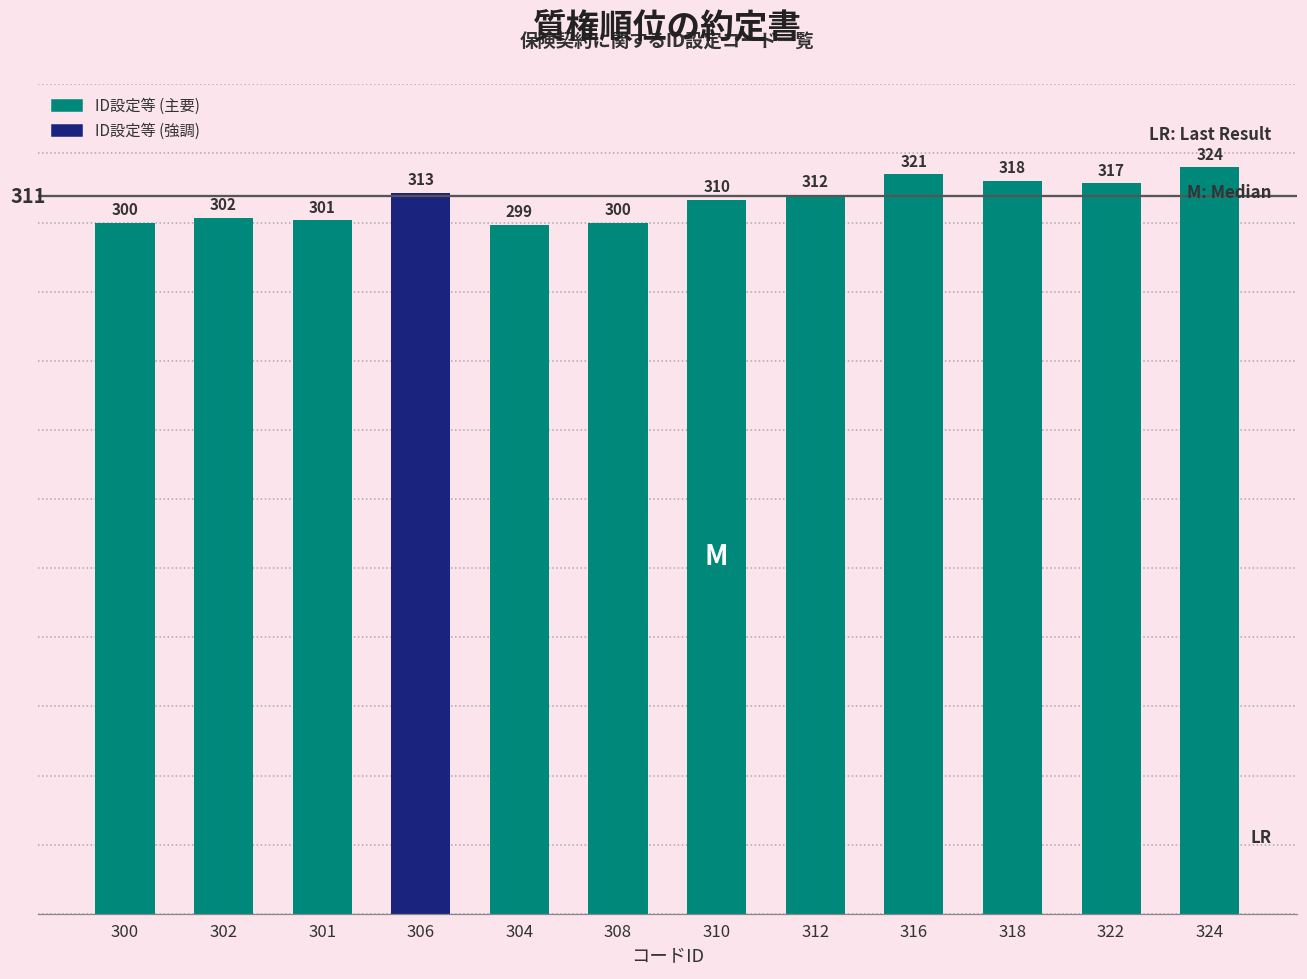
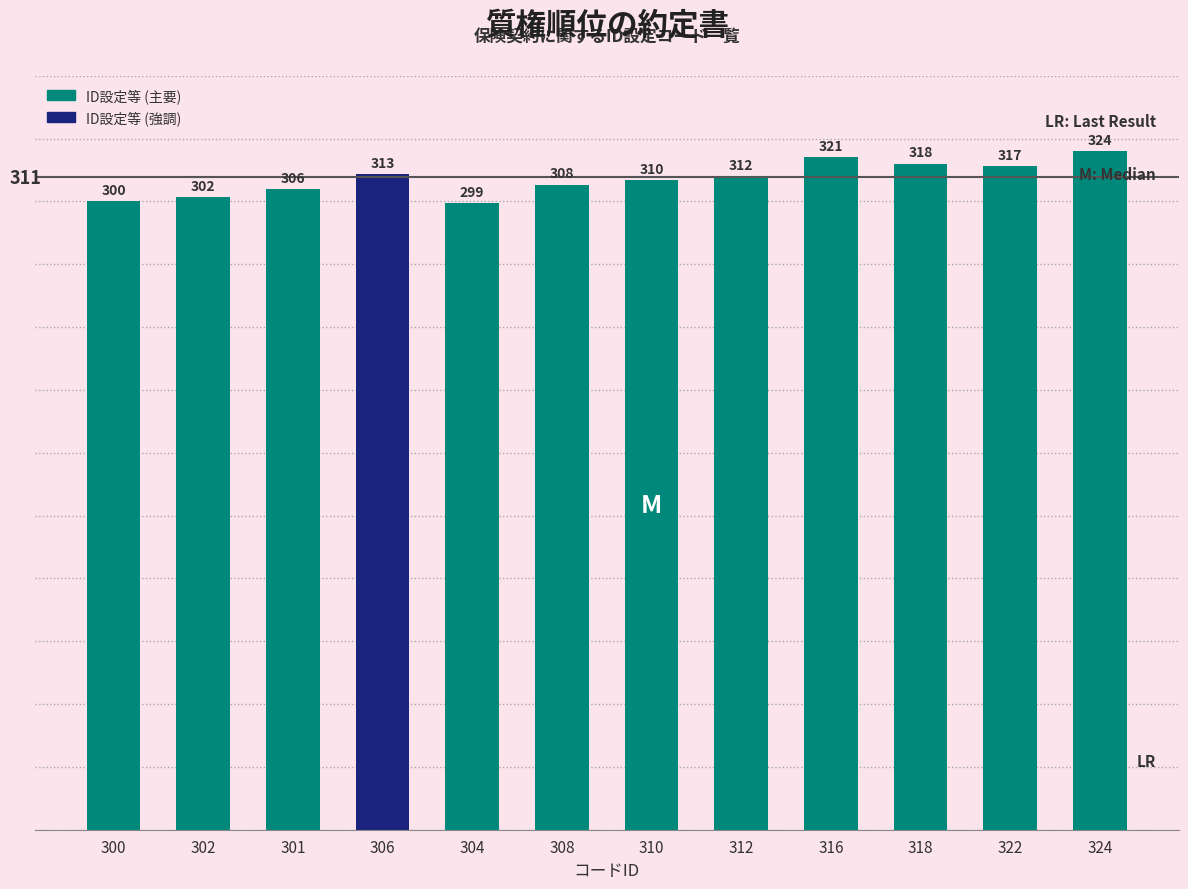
301: 301 -> 306
308: 300 -> 308
